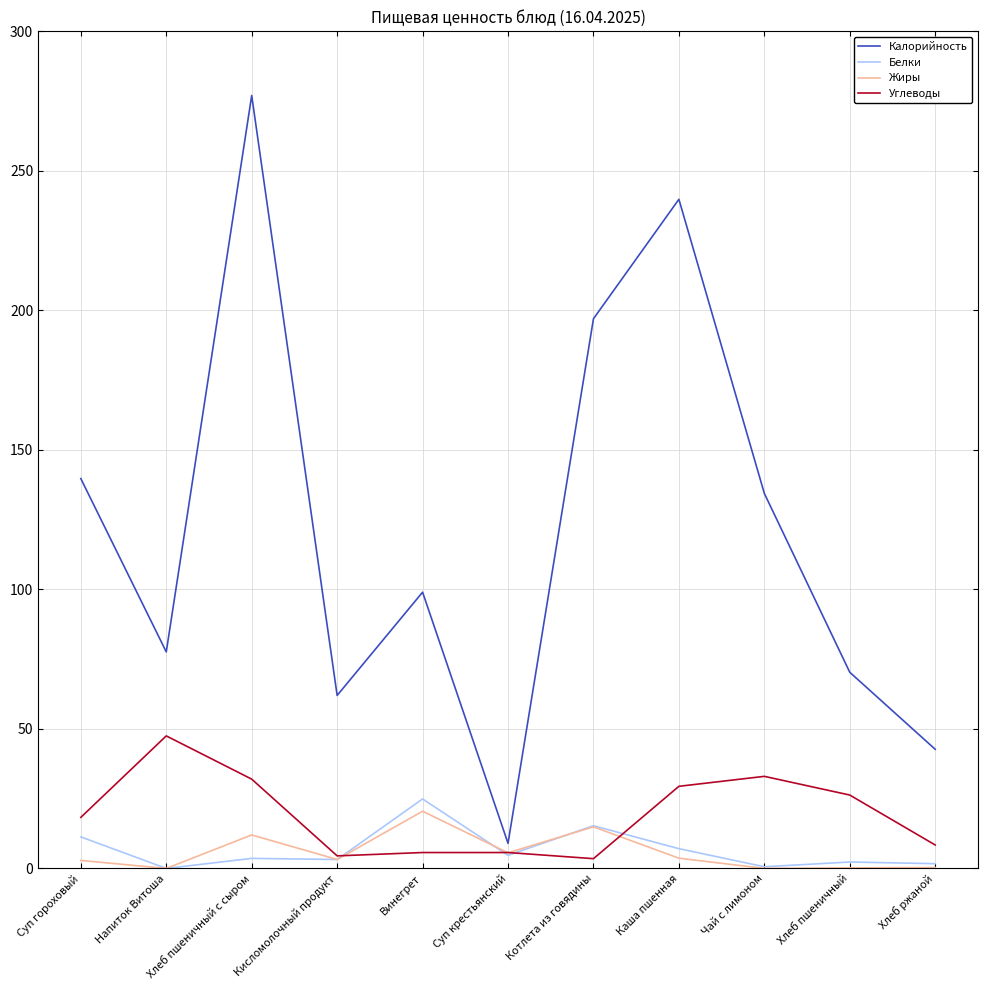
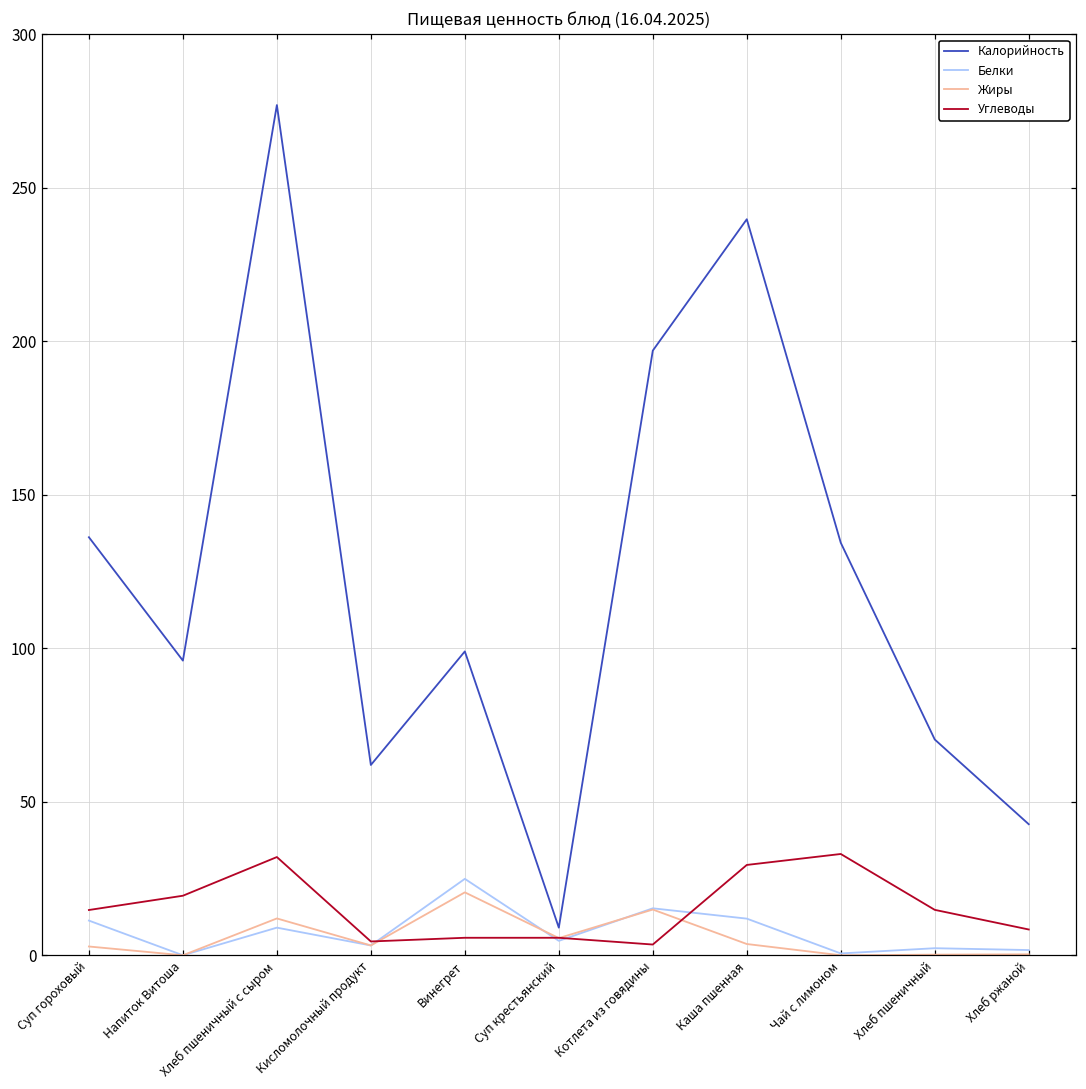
Калорийность, Суп гороховый: 140 -> 136
Углеводы, Суп гороховый: 18 -> 15
Калорийность, Напиток Витоша: 78 -> 96
Углеводы, Напиток Витоша: 48 -> 19
Белки, Хлеб пшеничный с сыром: 4 -> 9
Белки, Каша пшенная: 7 -> 12
Углеводы, Хлеб пшеничный: 26 -> 15
